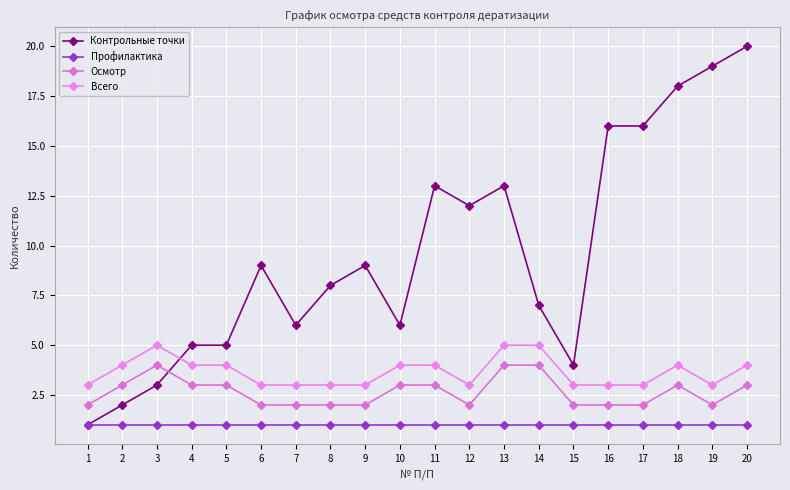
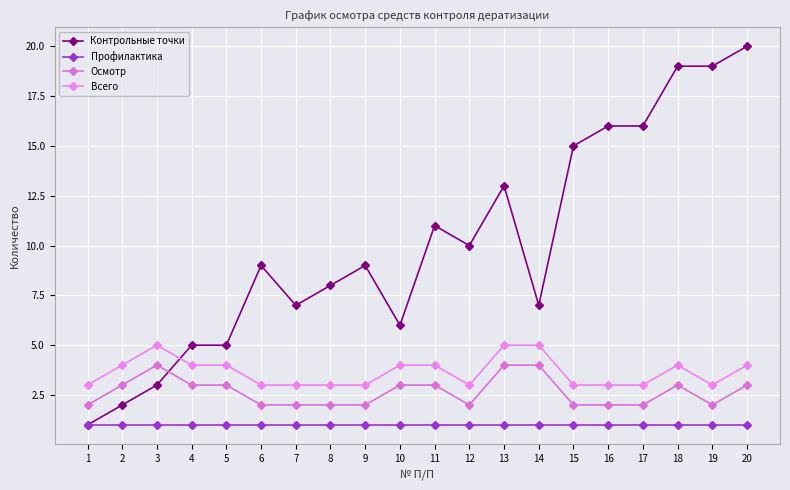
Контрольные точки, 7: 6 -> 7
Контрольные точки, 11: 13 -> 11
Контрольные точки, 12: 12 -> 10
Контрольные точки, 15: 4 -> 15
Контрольные точки, 18: 18 -> 19
